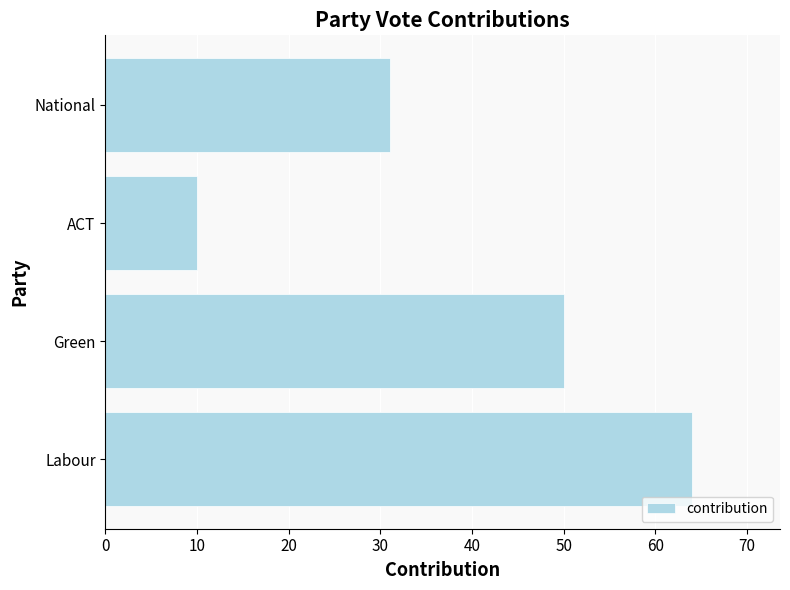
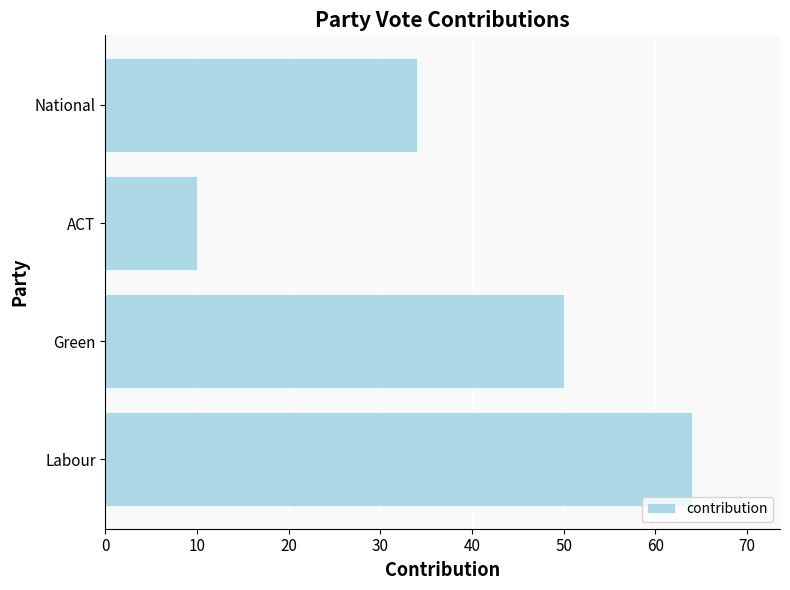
National: 31 -> 34
